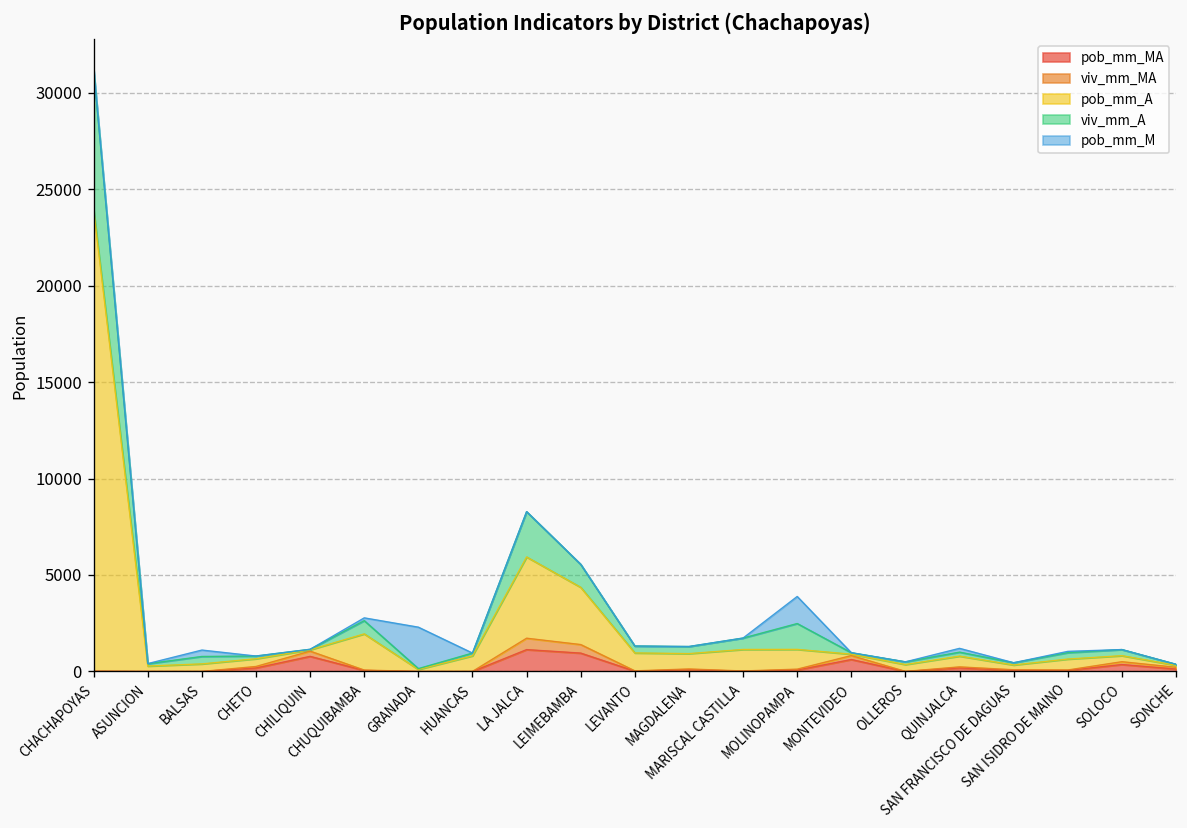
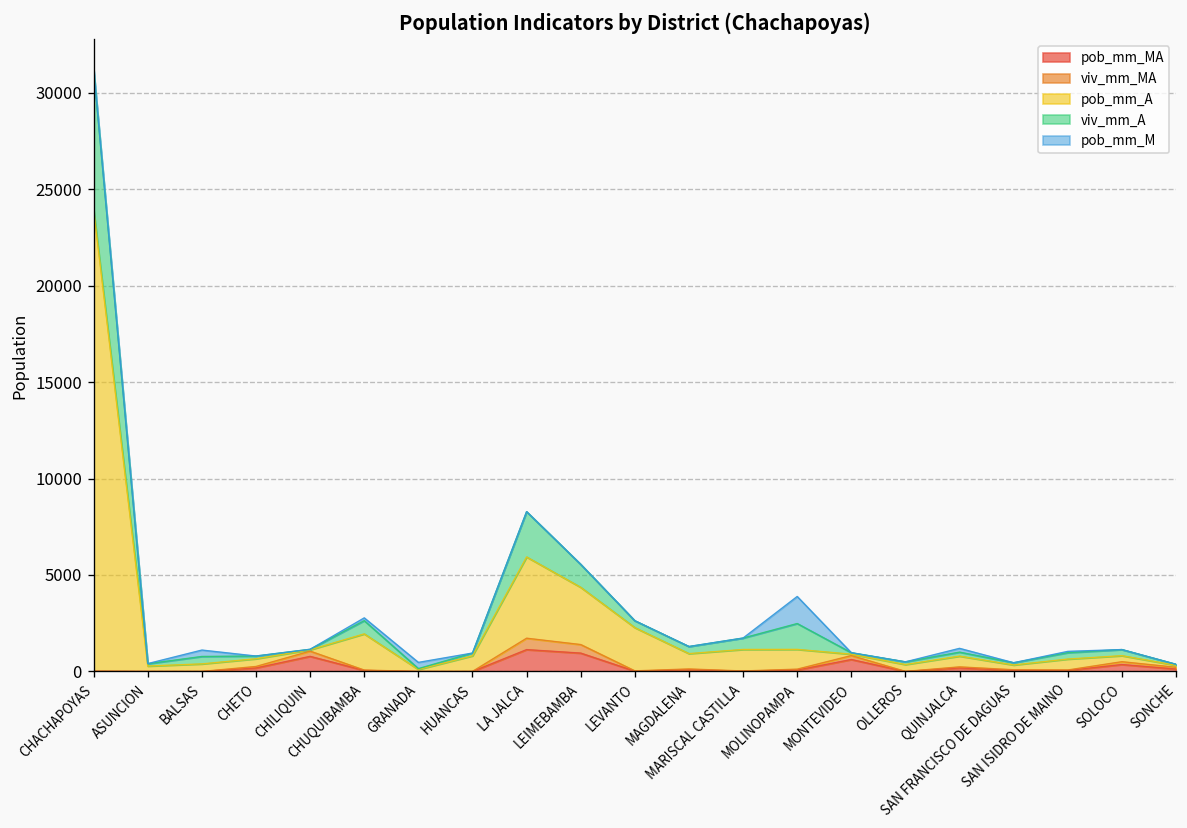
pob_mm_M, GRANADA: 2100 -> 300
pob_mm_A, LEVANTO: 900 -> 2200
